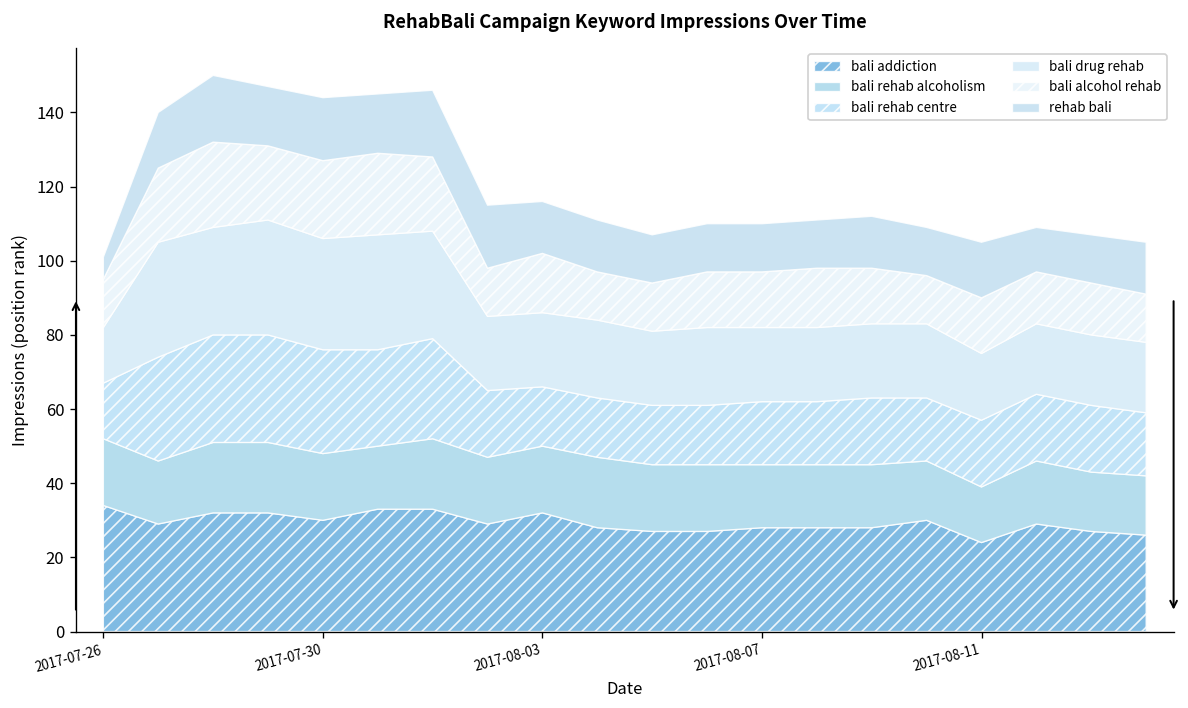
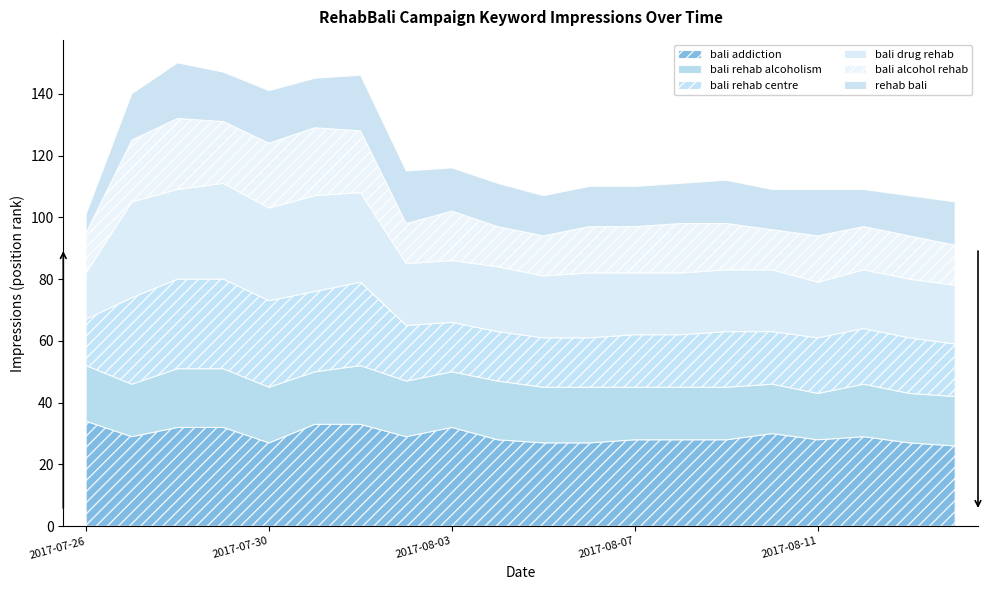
bali addiction, 2017-07-30: 30 -> 27
bali addiction, 2017-08-11: 24 -> 28
